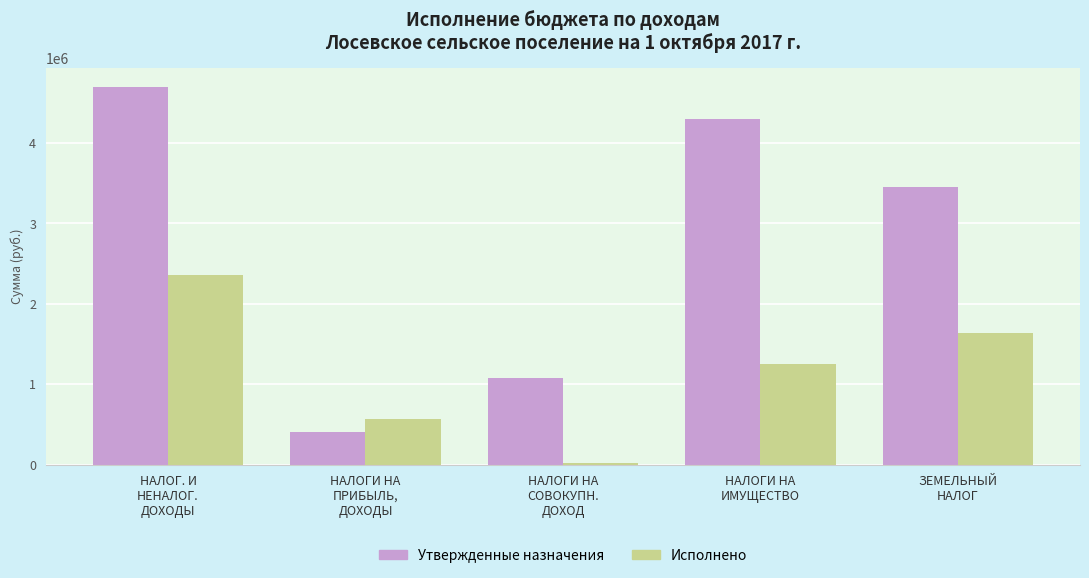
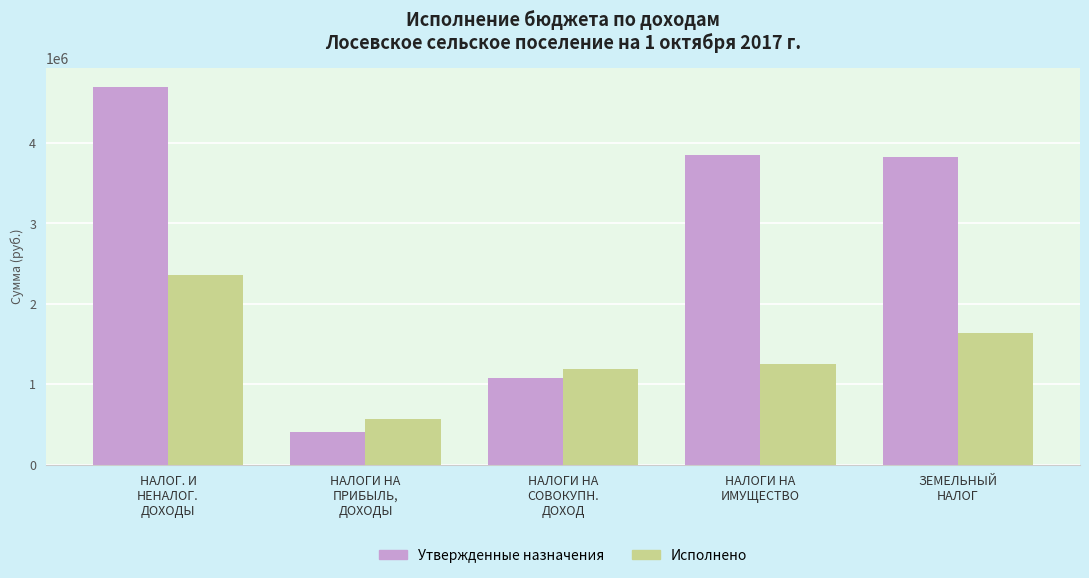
Исполнено, НАЛОГИ НА СОВОКУПН. ДОХОД: 0 -> 1200000
Утвержденные назначения, НАЛОГИ НА ИМУЩЕСТВО: 4300000 -> 3900000
Утвержденные назначения, ЗЕМЕЛЬНЫЙ НАЛОГ: 3500000 -> 3800000
